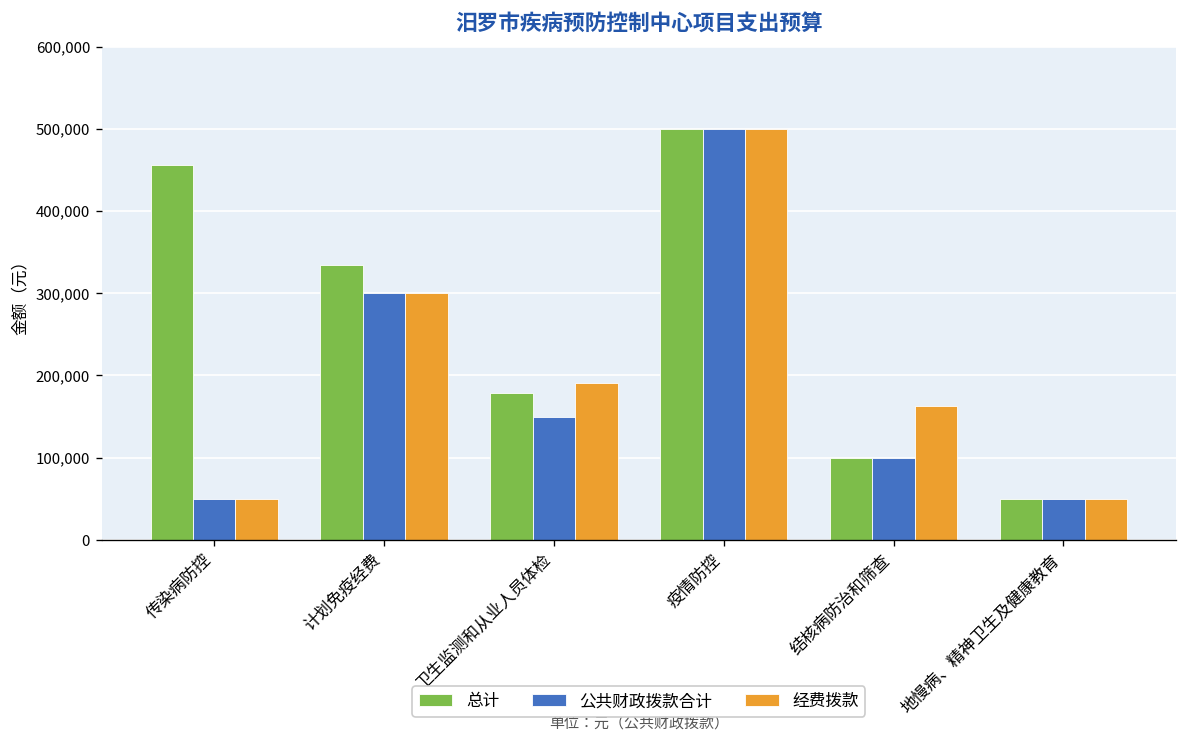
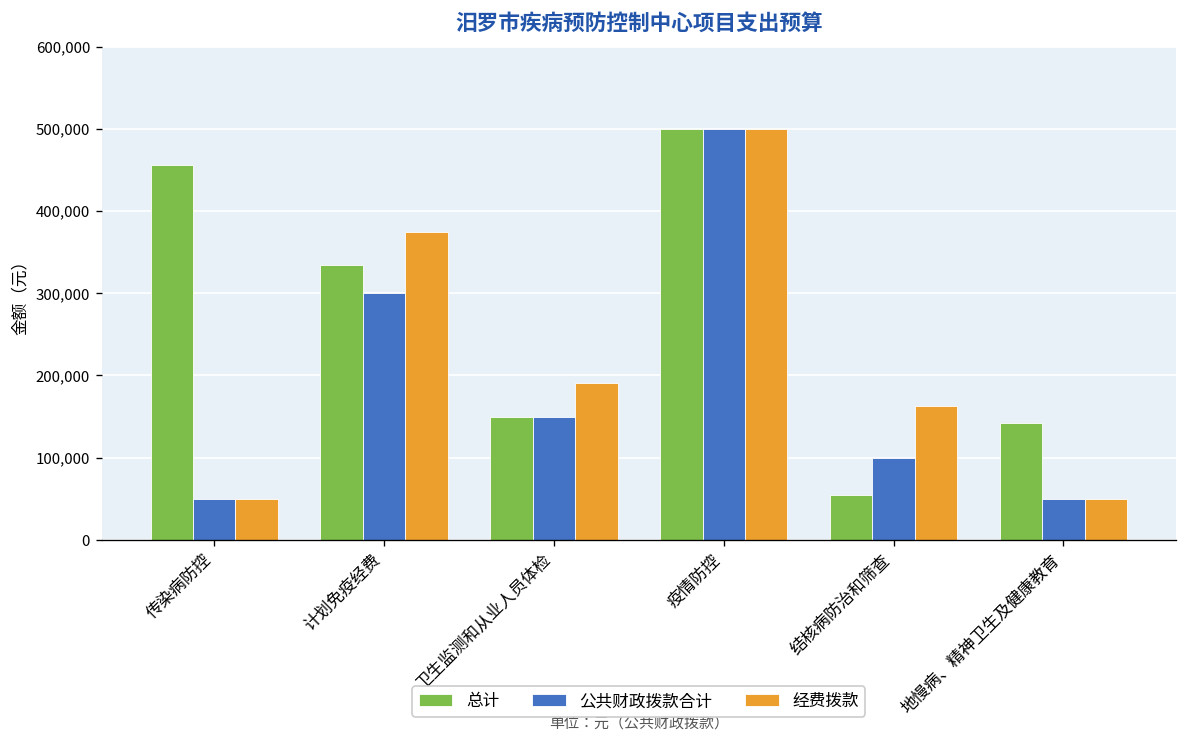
经费拨款, 计划免疫经费: 300,000 -> 370,000
总计, 卫生监测和从业人员体检: 180,000 -> 150,000
总计, 结核病防治和筛查: 100,000 -> 50,000
总计, 地慢病、精神卫生及健康教育: 50,000 -> 140,000
